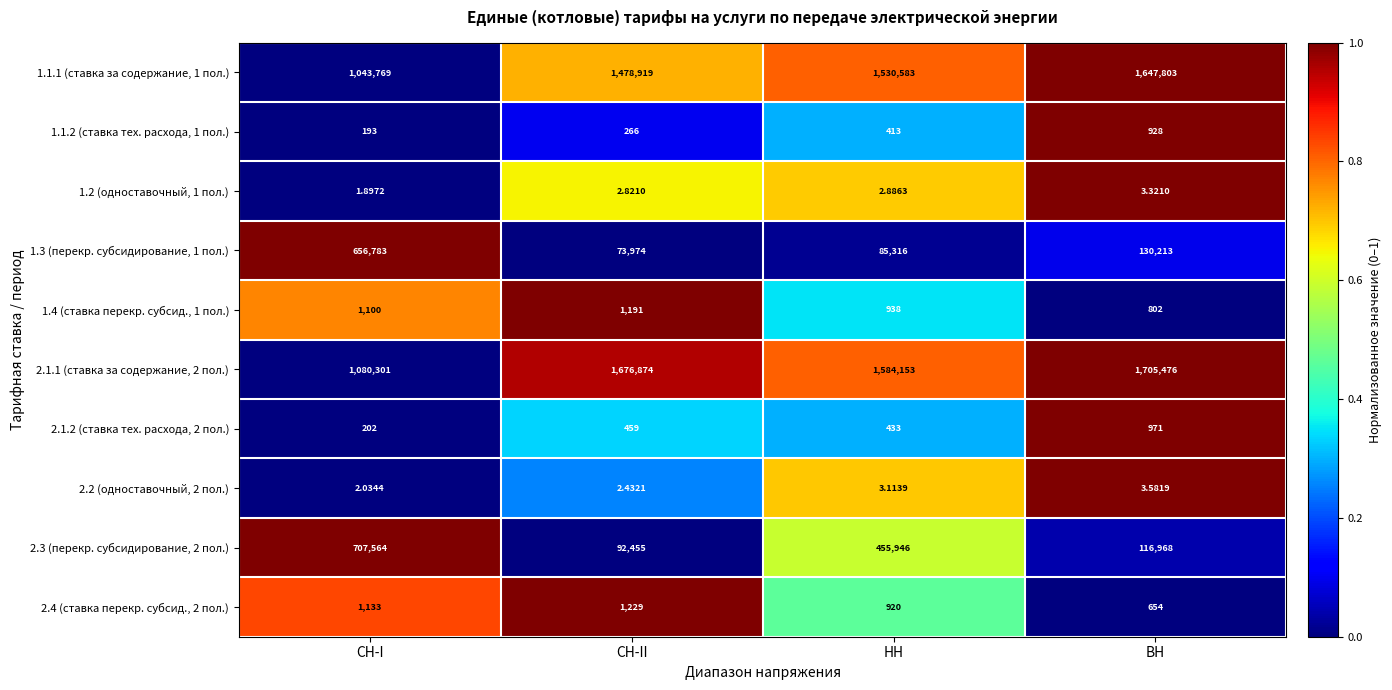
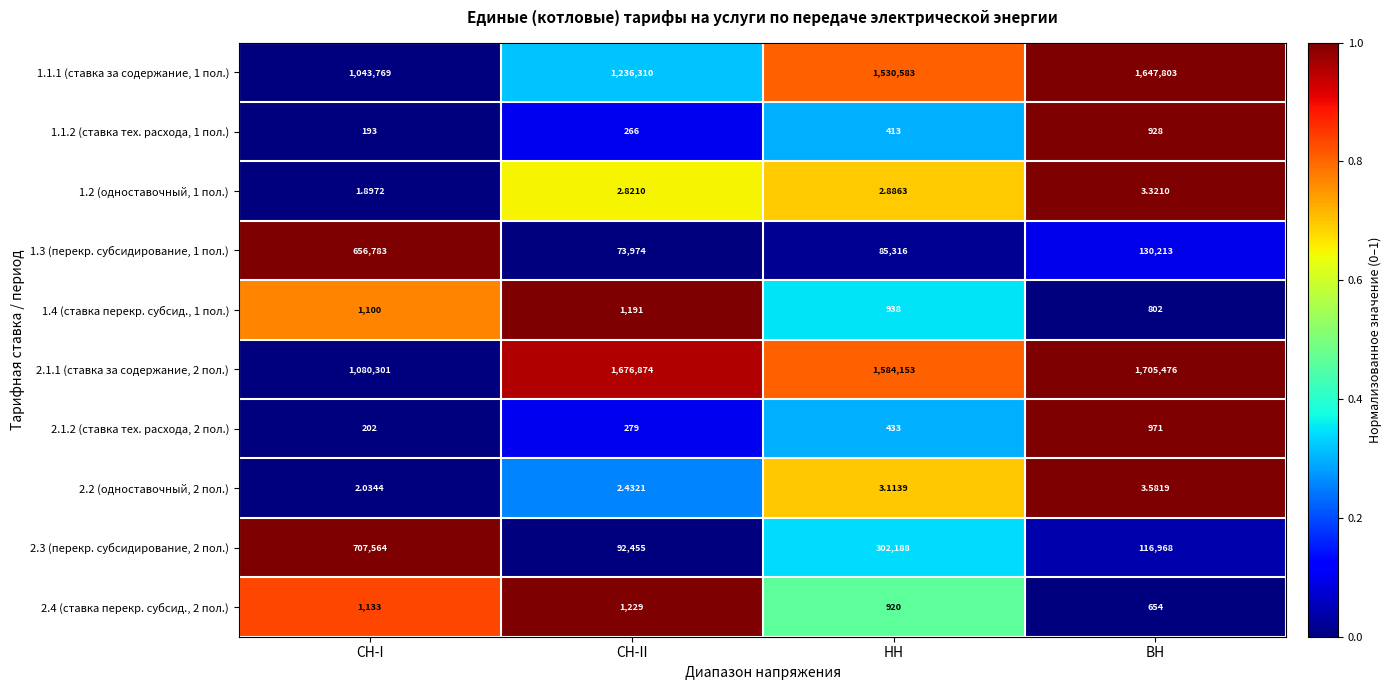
1.1.1 (ставка за содержание, 1 пол.), СН-II: 1,478,919 -> 1,236,310
2.1.2 (ставка тех. расхода, 2 пол.), СН-II: 459 -> 279
2.3 (перекр. субсидирование, 2 пол.), HH: 455,946 -> 302,188
